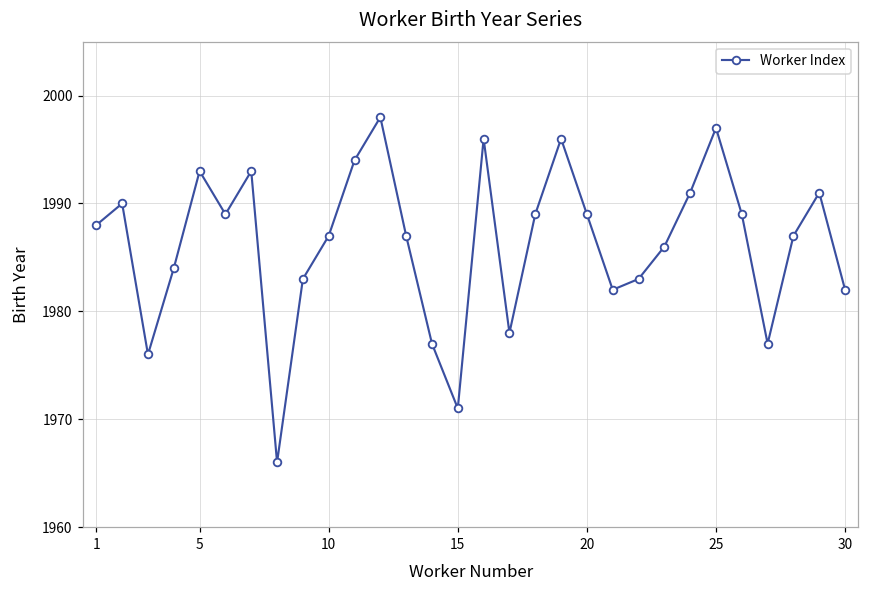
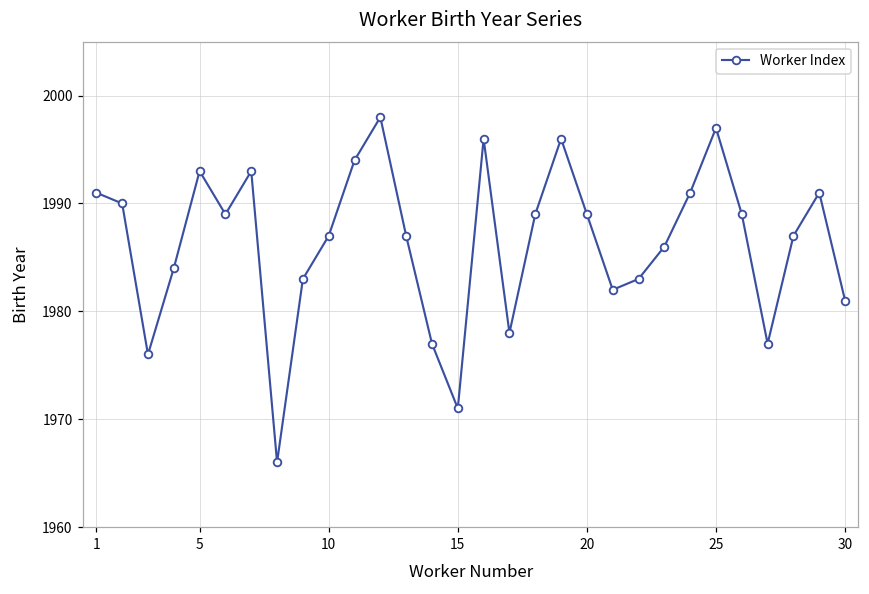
1: 1988 -> 1991
30: 1982 -> 1981
